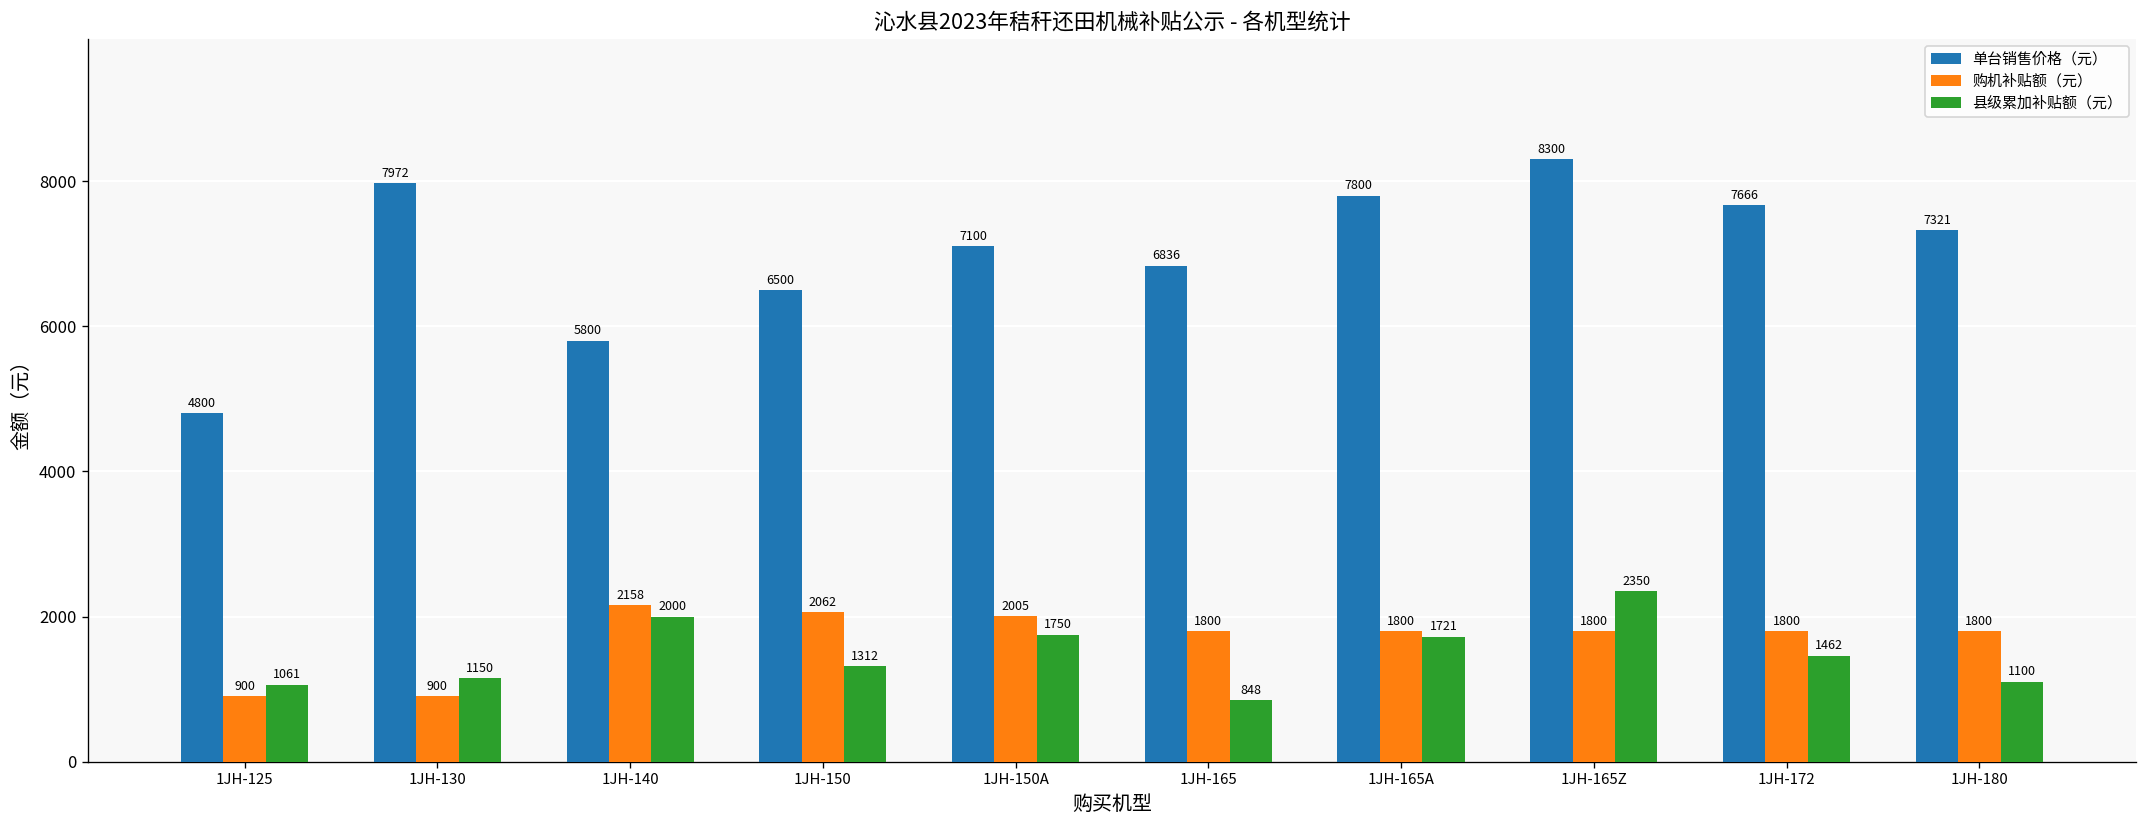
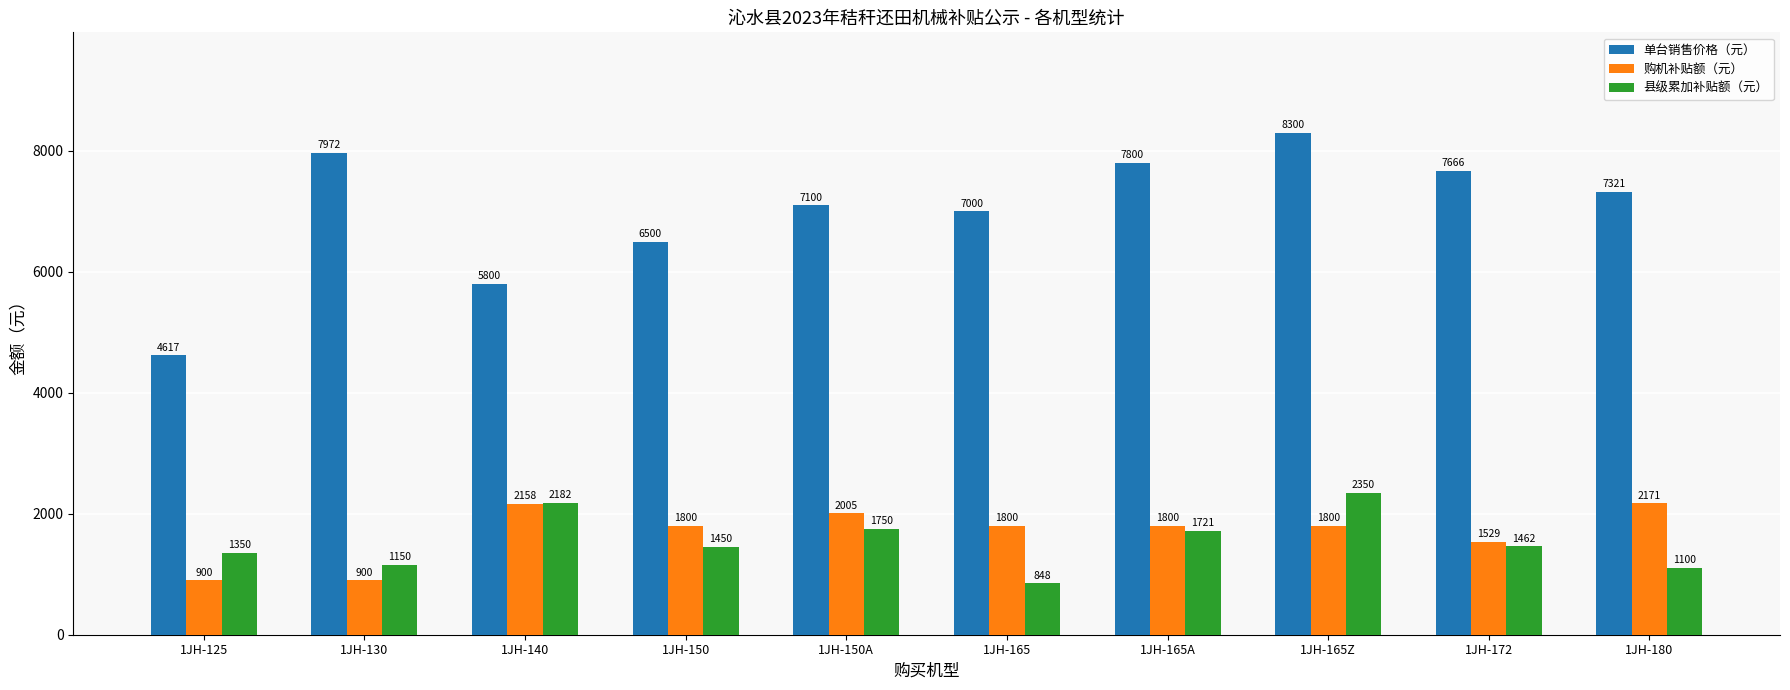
单台销售价格（元）, 1JH-125: 4800 -> 4617
县级累加补贴额（元）, 1JH-125: 1061 -> 1350
县级累加补贴额（元）, 1JH-140: 2000 -> 2182
购机补贴额（元）, 1JH-150: 2062 -> 1800
县级累加补贴额（元）, 1JH-150: 1312 -> 1450
单台销售价格（元）, 1JH-165: 6836 -> 7000
购机补贴额（元）, 1JH-172: 1800 -> 1529
购机补贴额（元）, 1JH-180: 1800 -> 2171
